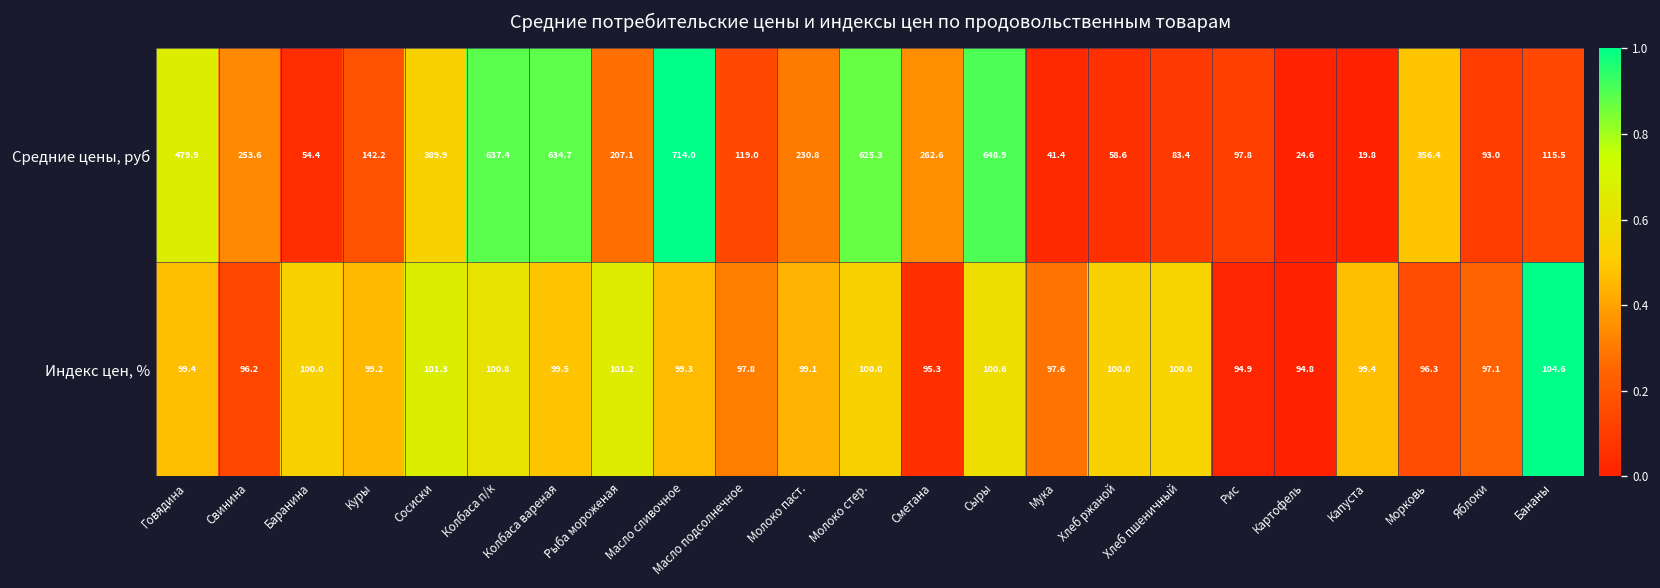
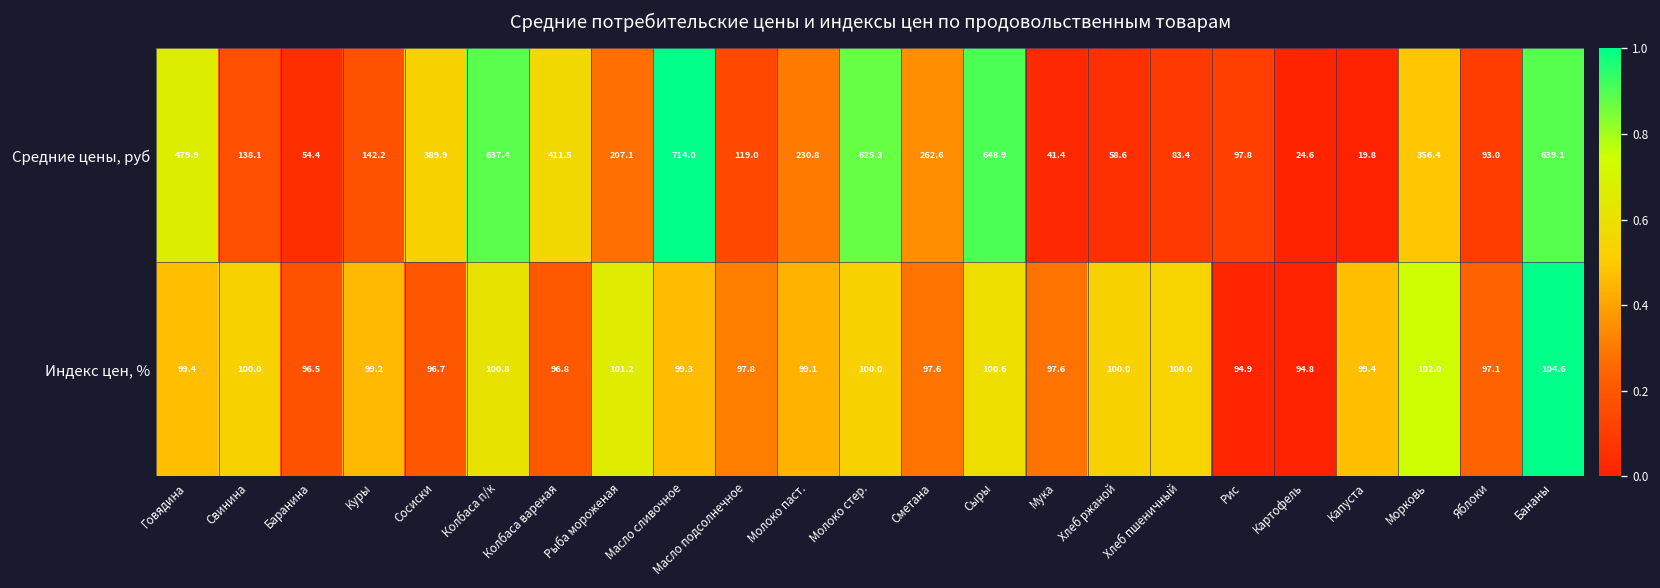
Средние цены, руб, Свинина: 253.6 -> 138.1
Средние цены, руб, Колбаса вареная: 634.7 -> 411.5
Средние цены, руб, Бананы: 115.5 -> 639.1
Индекс цен, %, Свинина: 96.2 -> 100.0
Индекс цен, %, Баранина: 100.0 -> 96.5
Индекс цен, %, Сосиски: 101.3 -> 96.7
Индекс цен, %, Колбаса вареная: 99.5 -> 96.8
Индекс цен, %, Сметана: 95.3 -> 97.6
Индекс цен, %, Морковь: 96.3 -> 102.0
